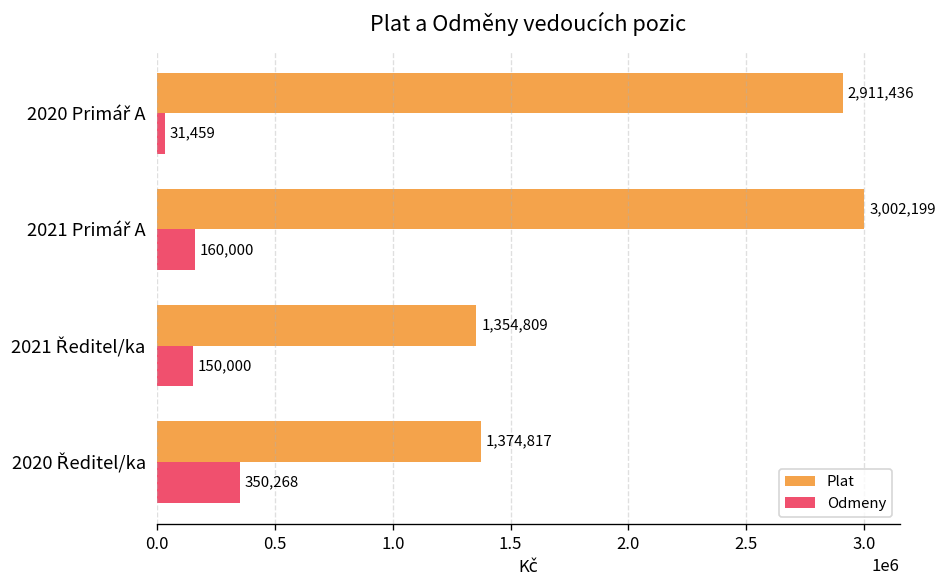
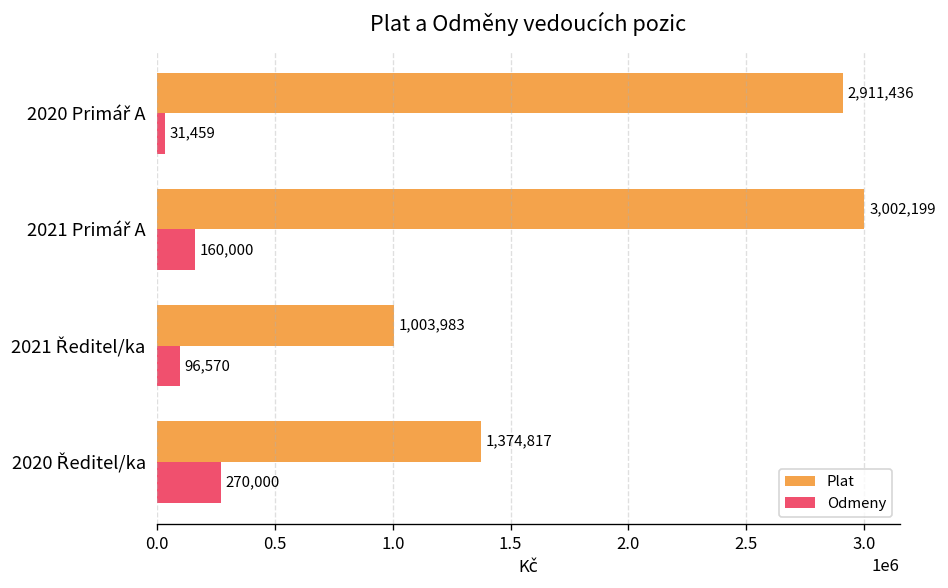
Plat, 2021 Ředitel/ka: 1,354,809 -> 1,003,983
Odmeny, 2021 Ředitel/ka: 150,000 -> 96,570
Odmeny, 2020 Ředitel/ka: 350,268 -> 270,000
